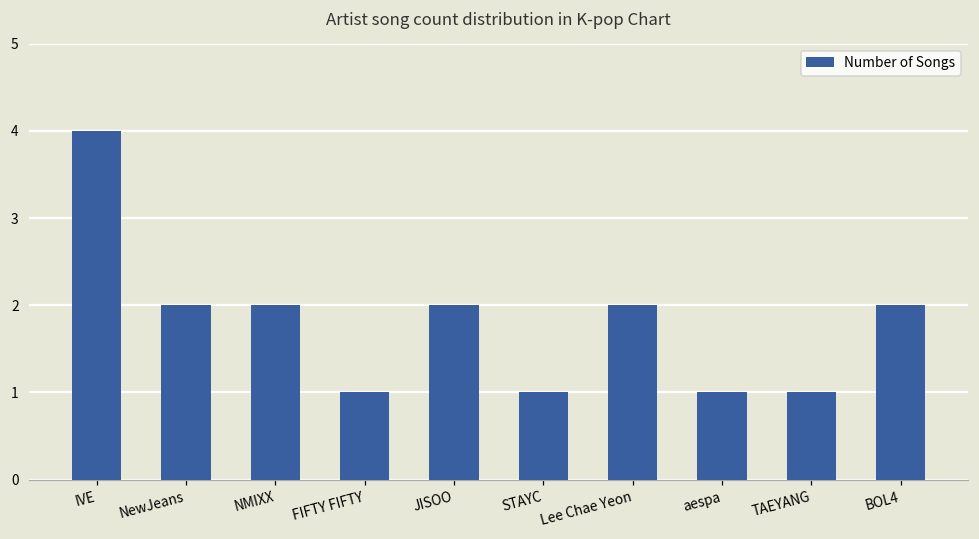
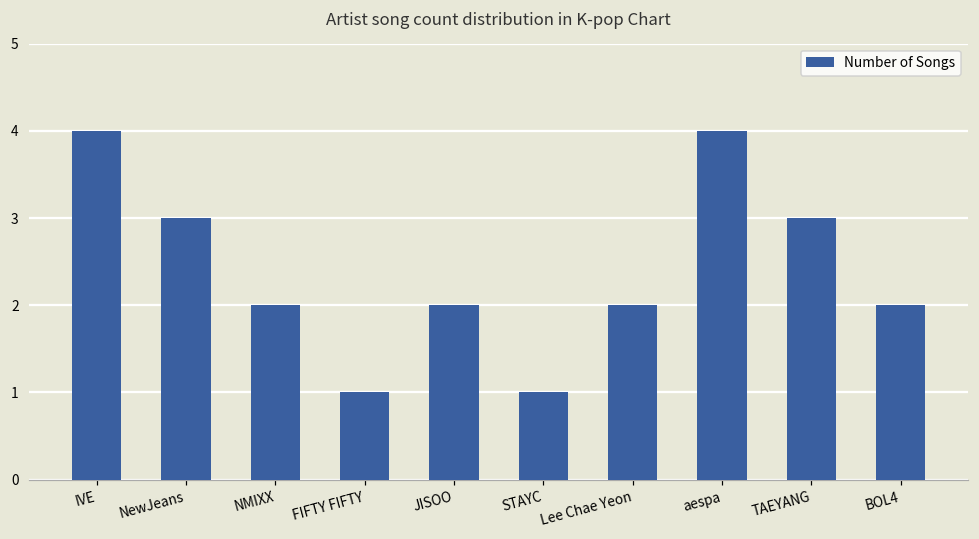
NewJeans: 2 -> 3
aespa: 1 -> 4
TAEYANG: 1 -> 3
